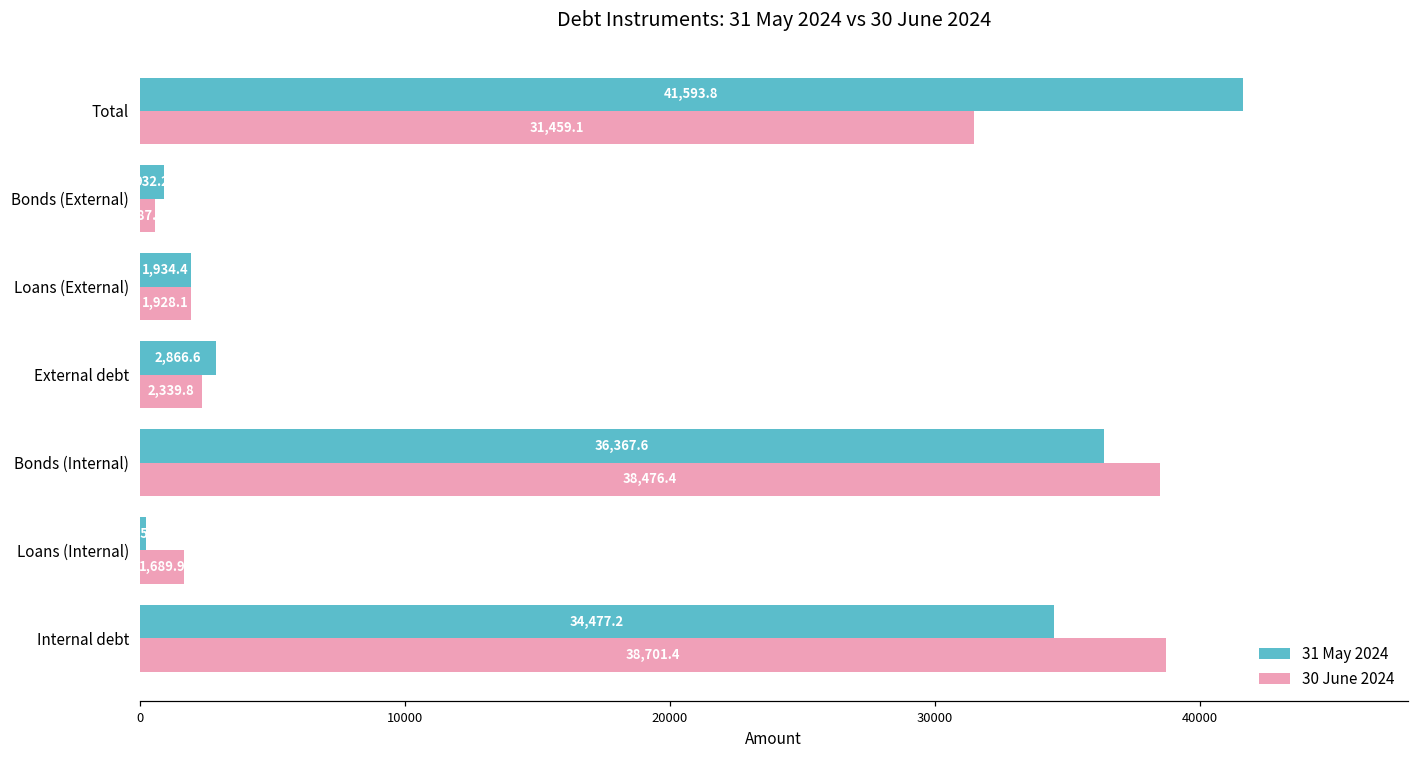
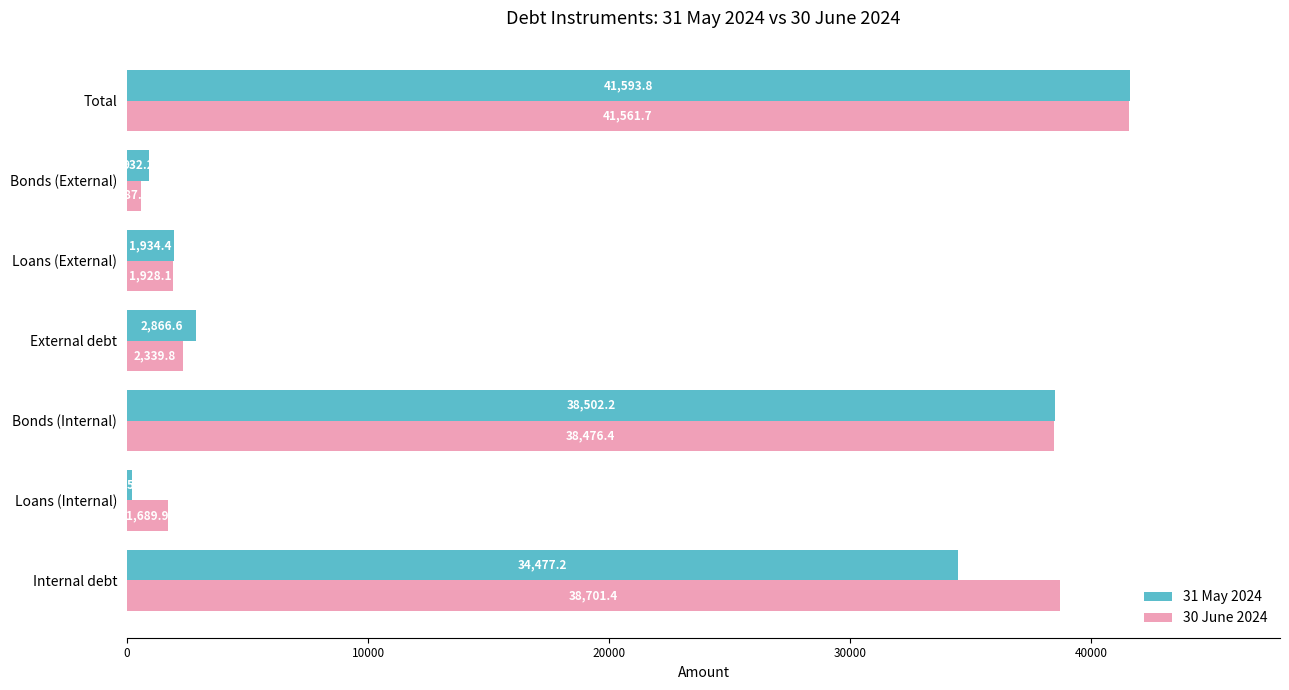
30 June 2024, Total: 31,459.1 -> 41,561.7
31 May 2024, Bonds (Internal): 36,367.6 -> 38,502.2
